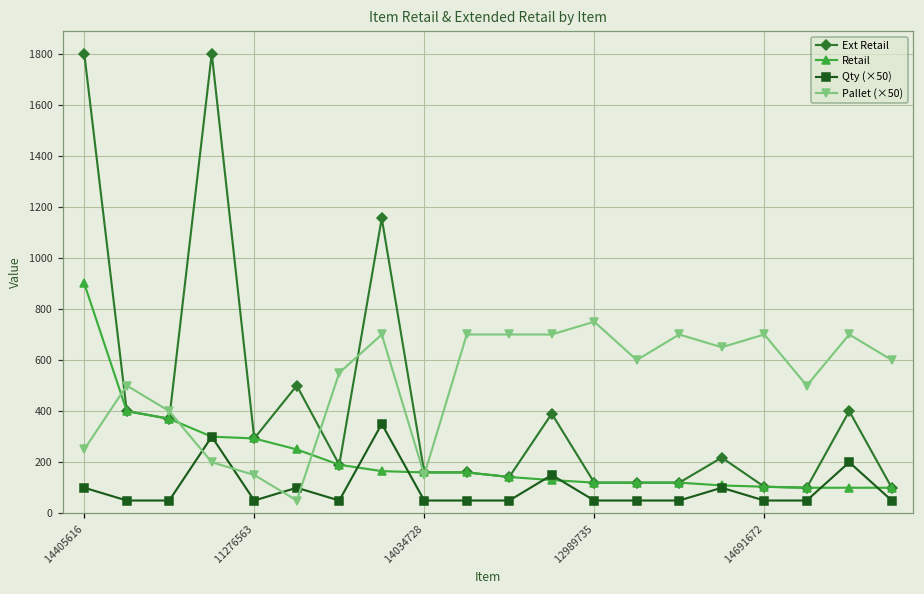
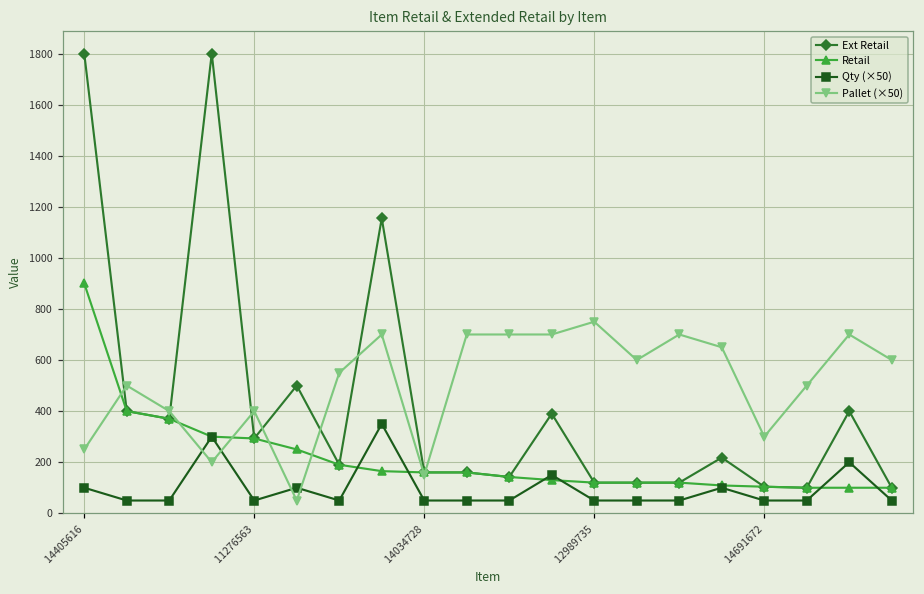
Pallet (×50), 11276563: 150 -> 400
Pallet (×50), 14691672: 700 -> 300
